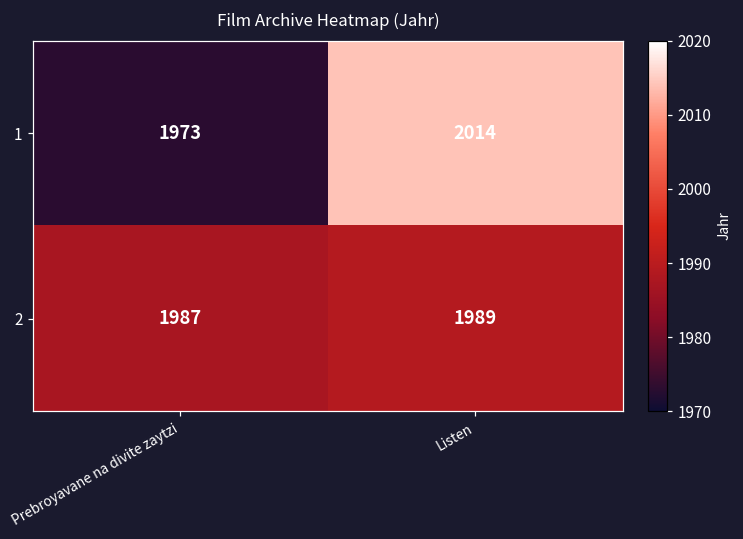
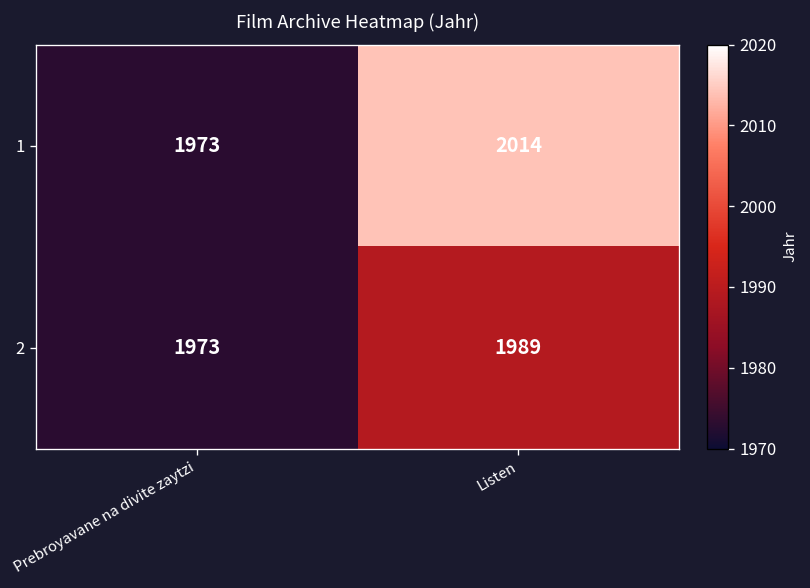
2, Prebroyavane na divite zaytzi: 1987 -> 1973
